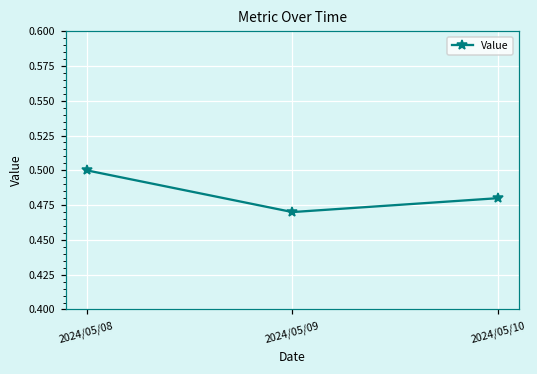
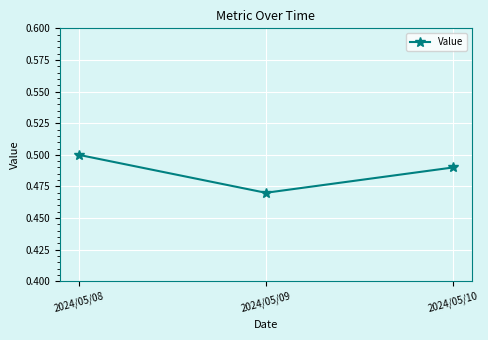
2024/05/10: 0.48 -> 0.49
